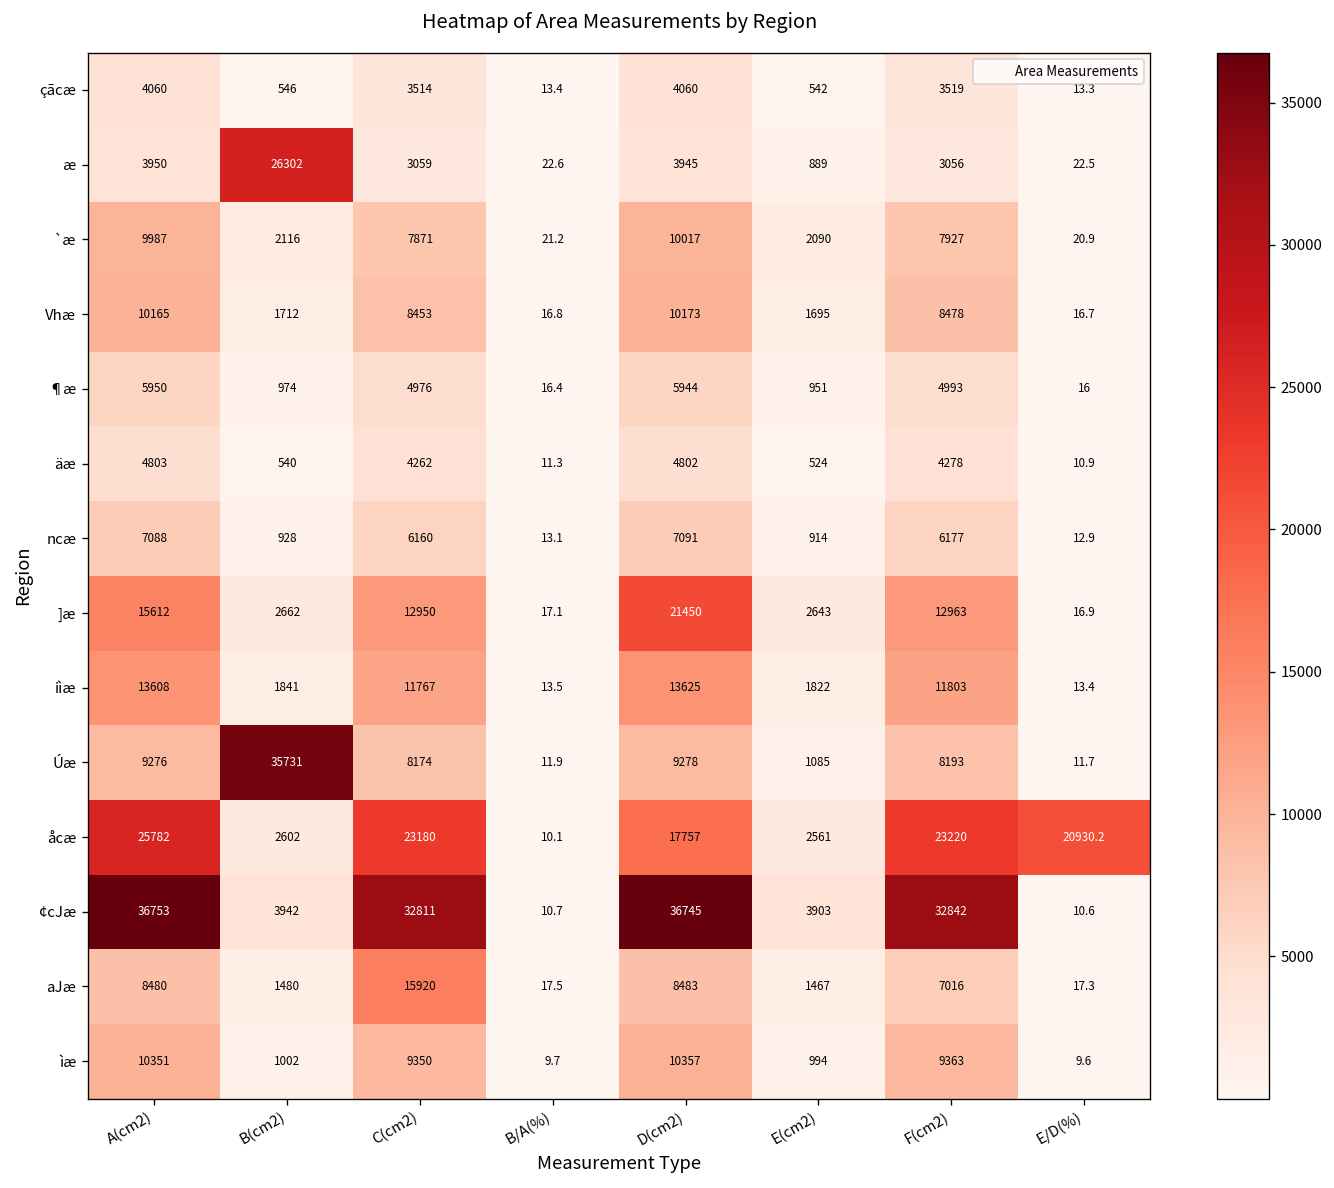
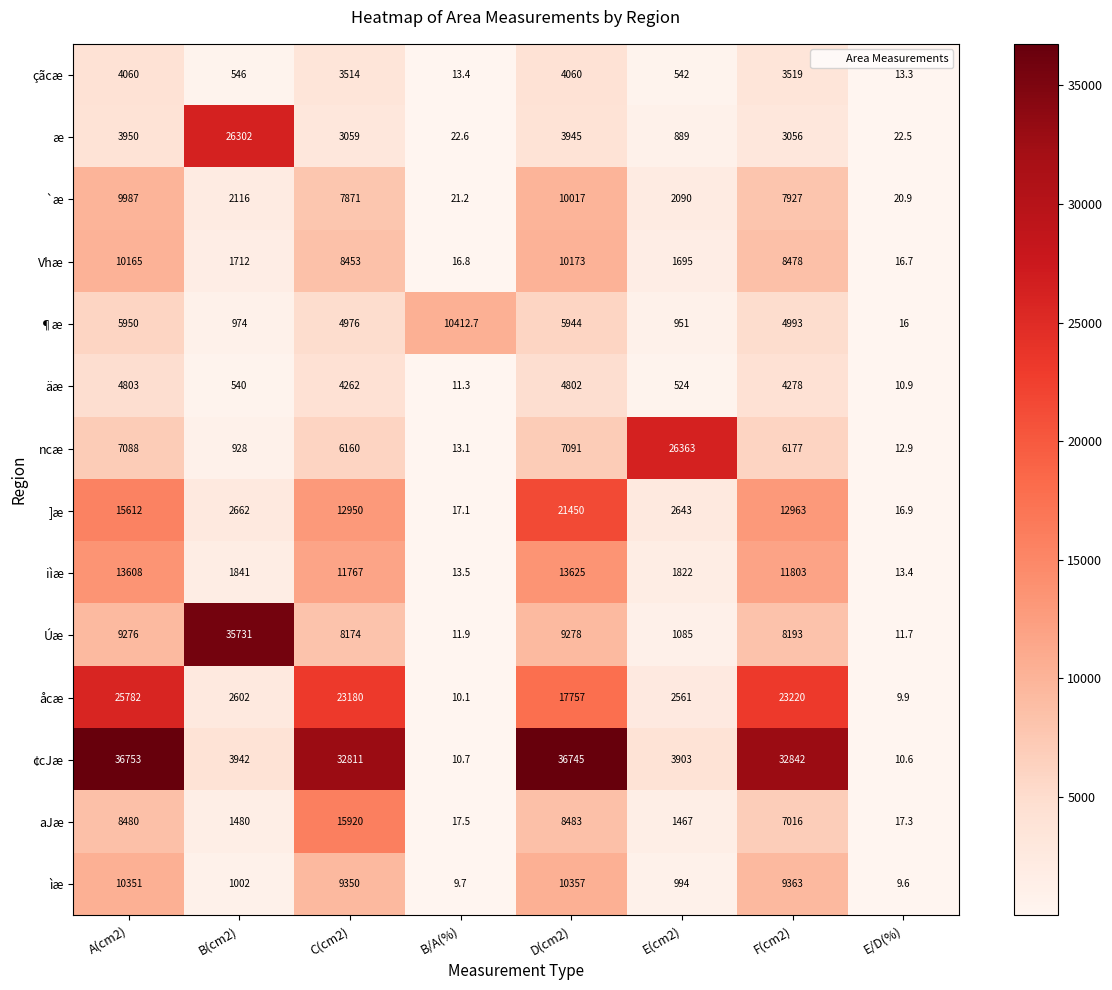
¶æ, B/A(%): 16.4 -> 10412.7
ncæ, E(cm2): 914 -> 26363
åcæ, E/D(%): 20930.2 -> 9.9
